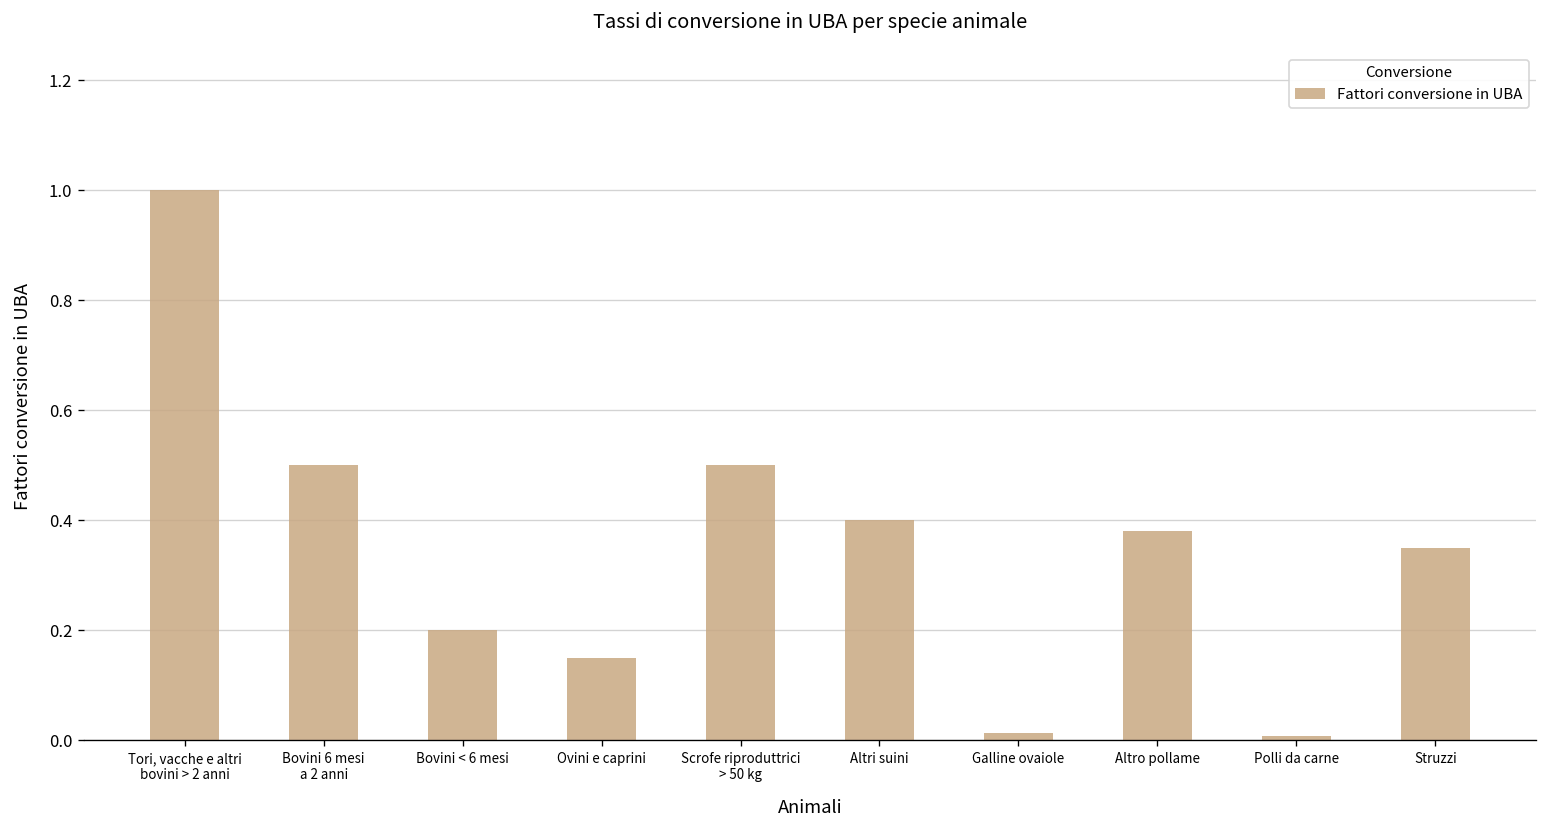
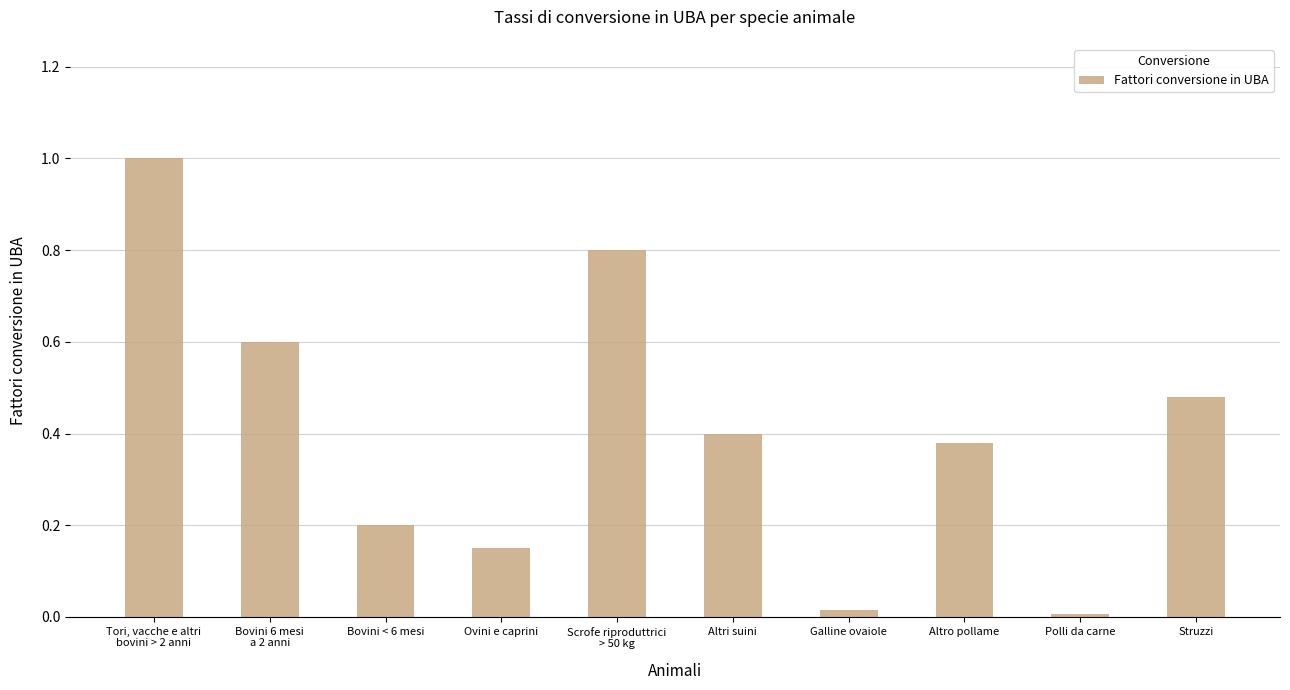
Bovini 6 mesi a 2 anni: 0.5 -> 0.6
Scrofe riproduttrici > 50 kg: 0.5 -> 0.8
Struzzi: 0.35 -> 0.48
